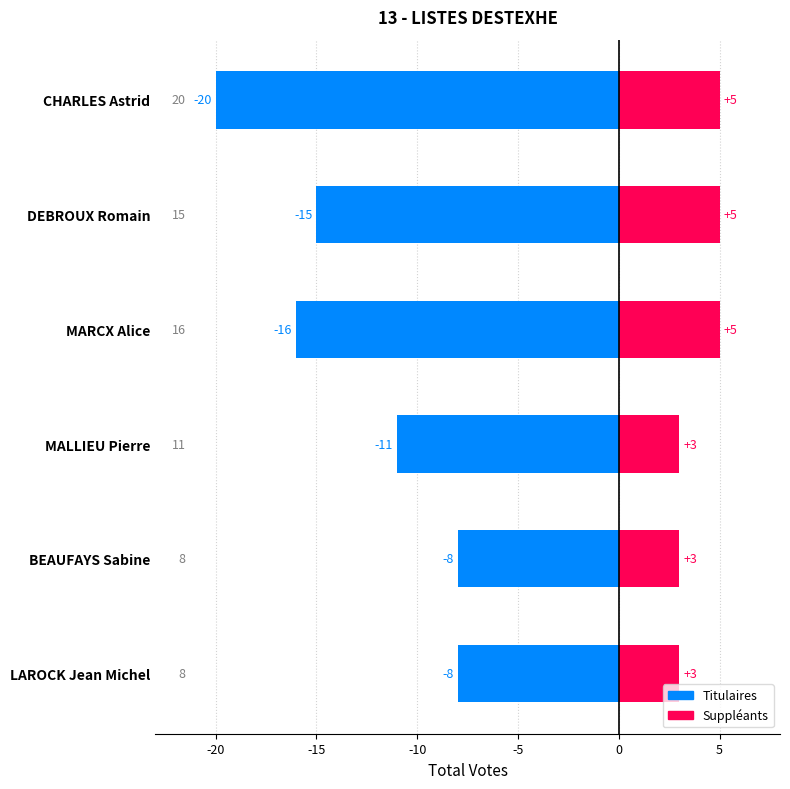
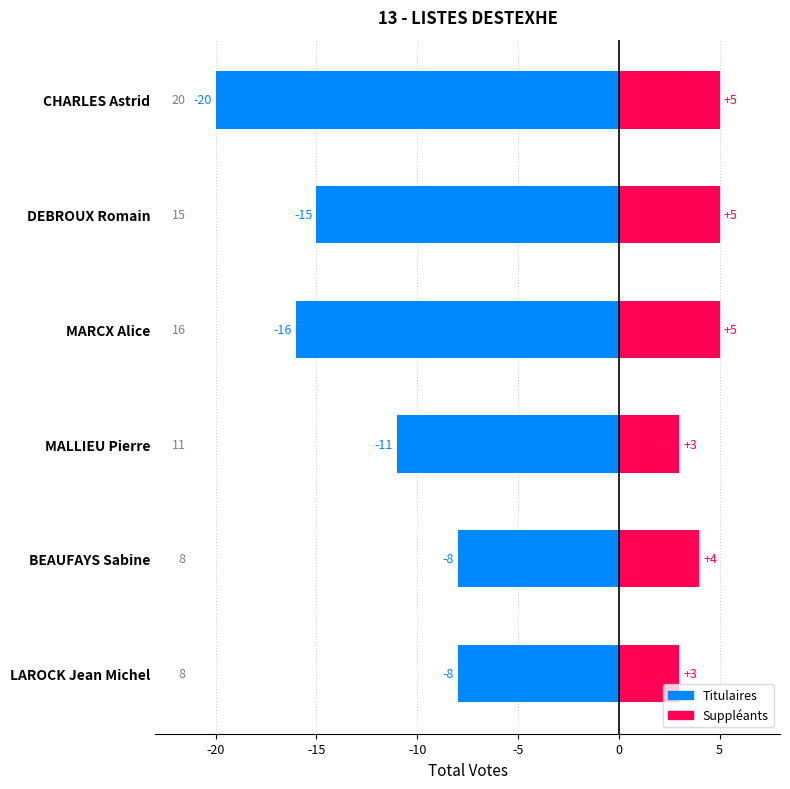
Suppléants, BEAUFAYS Sabine: +3 -> +4
